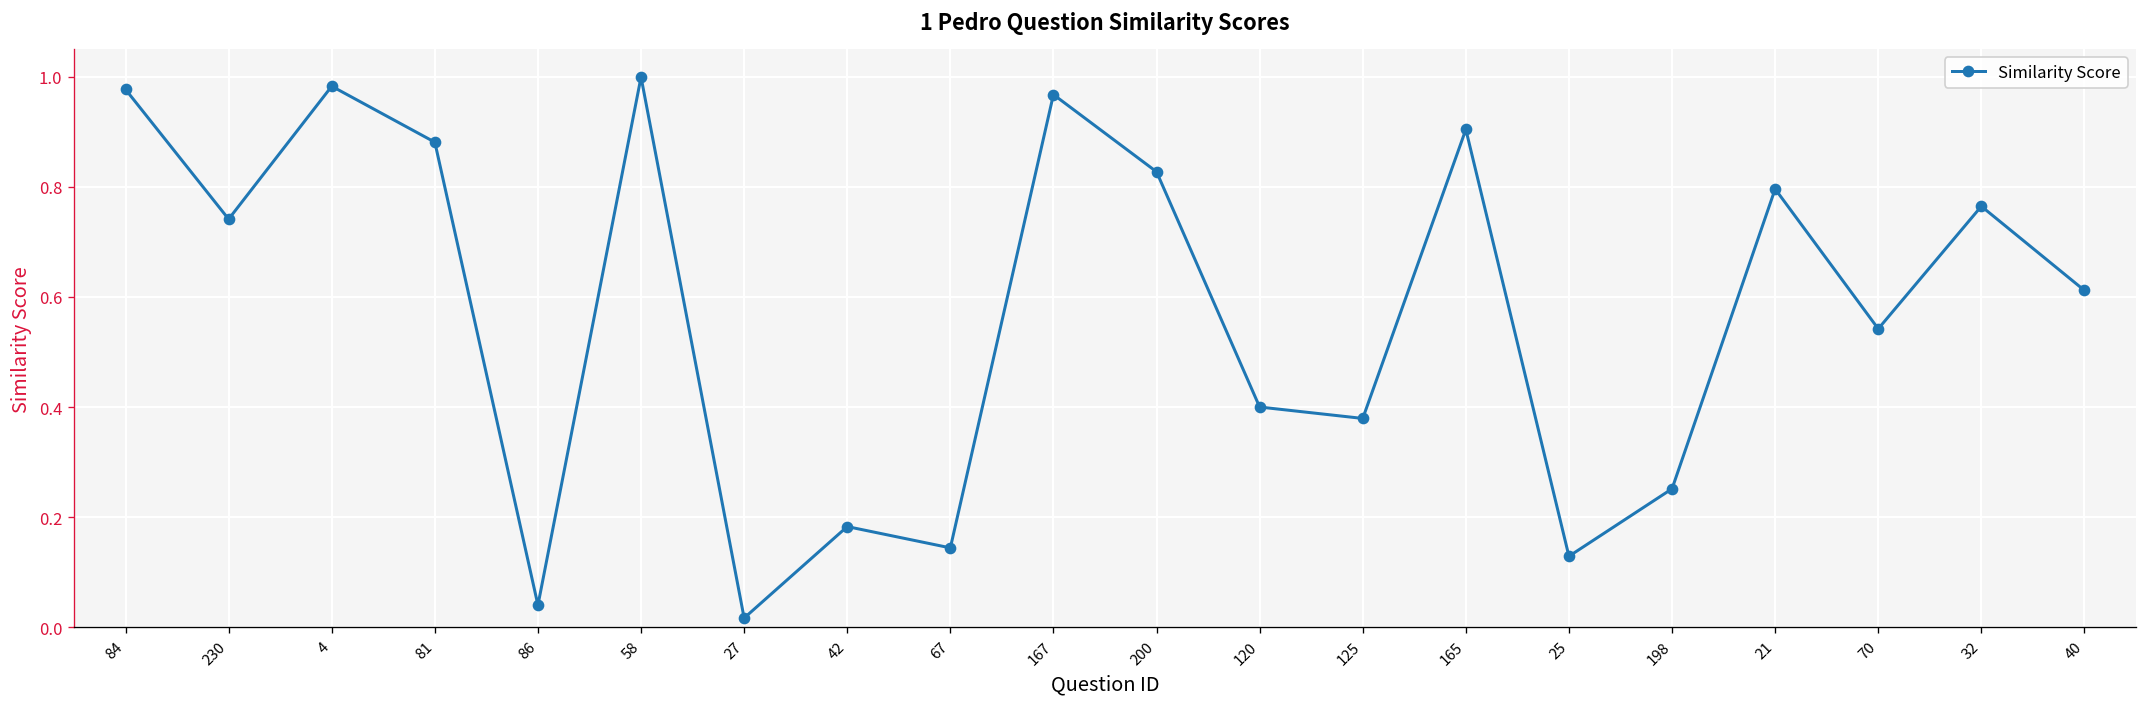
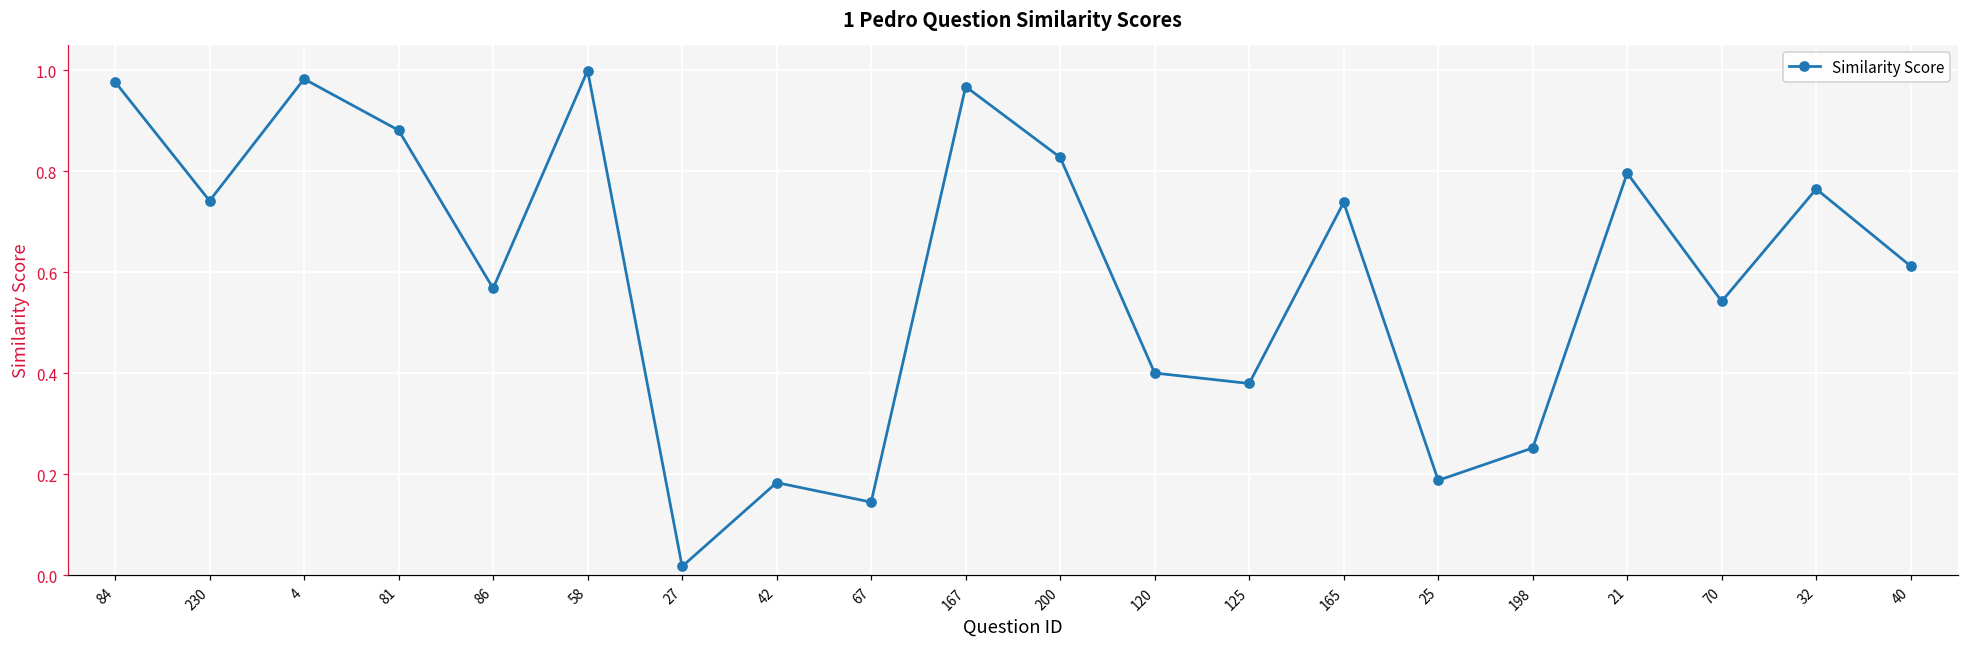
86: 0.04 -> 0.57
165: 0.90 -> 0.74
25: 0.13 -> 0.19
